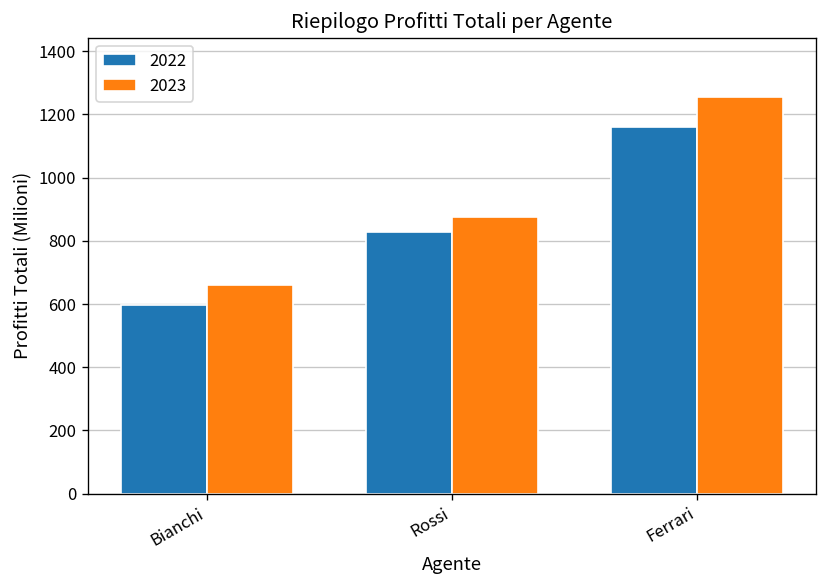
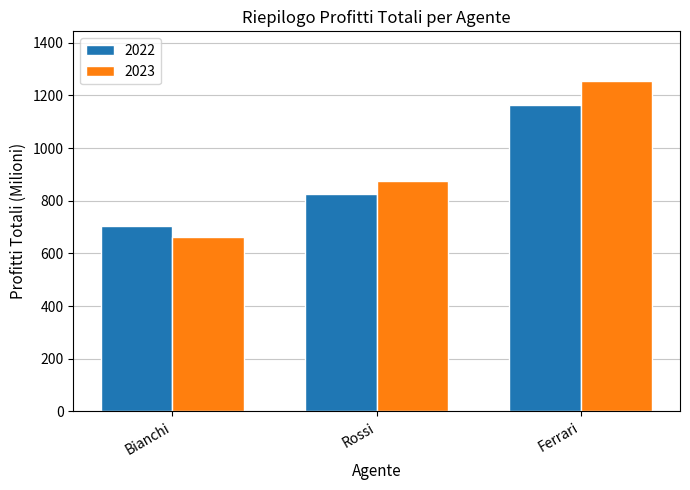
2022, Bianchi: 600 -> 700
